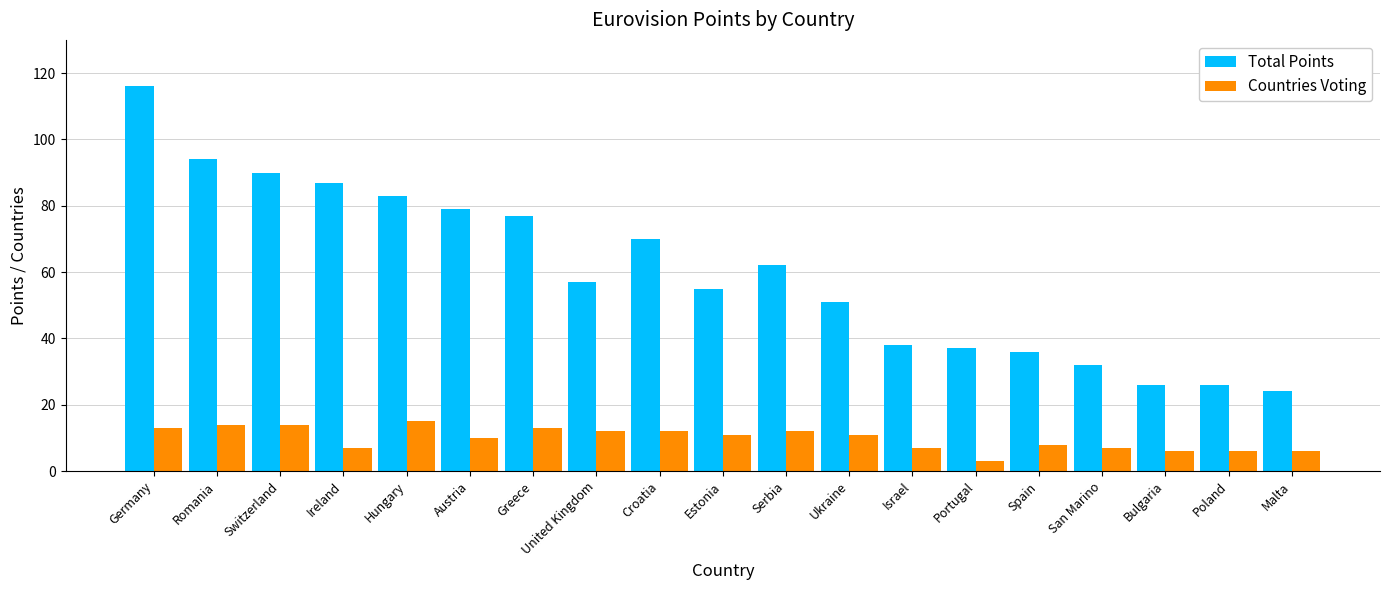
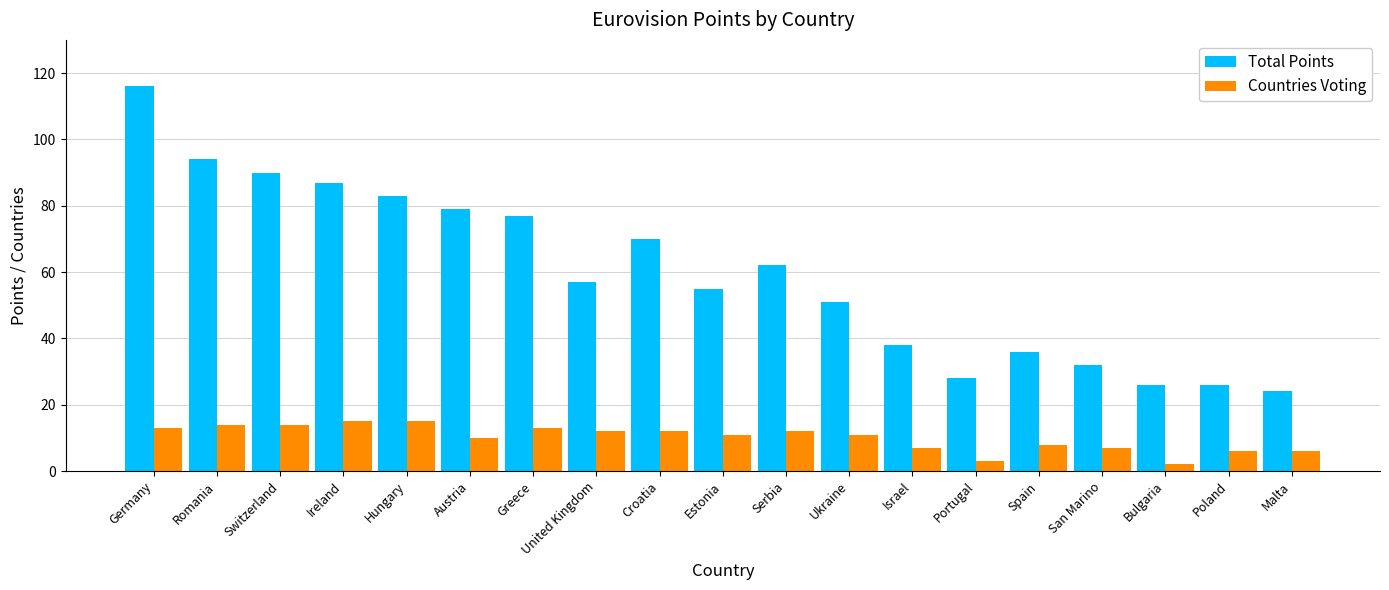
Countries Voting, Ireland: 7 -> 15
Total Points, Portugal: 37 -> 28
Countries Voting, Bulgaria: 6 -> 2
